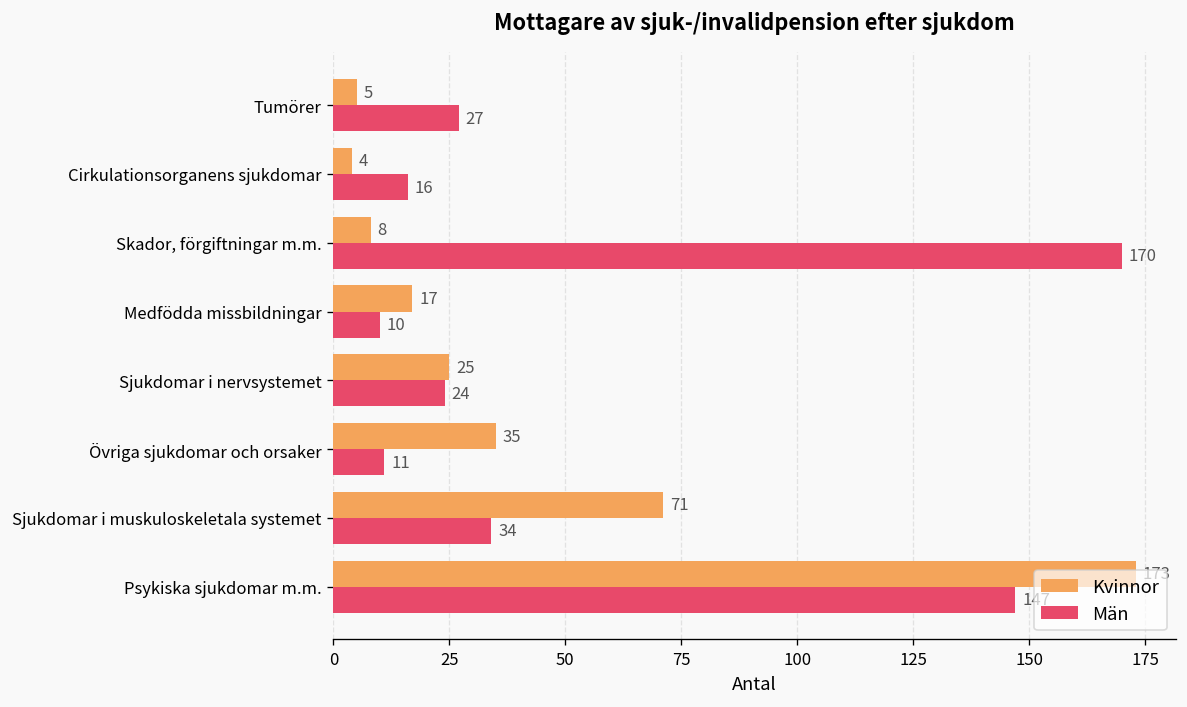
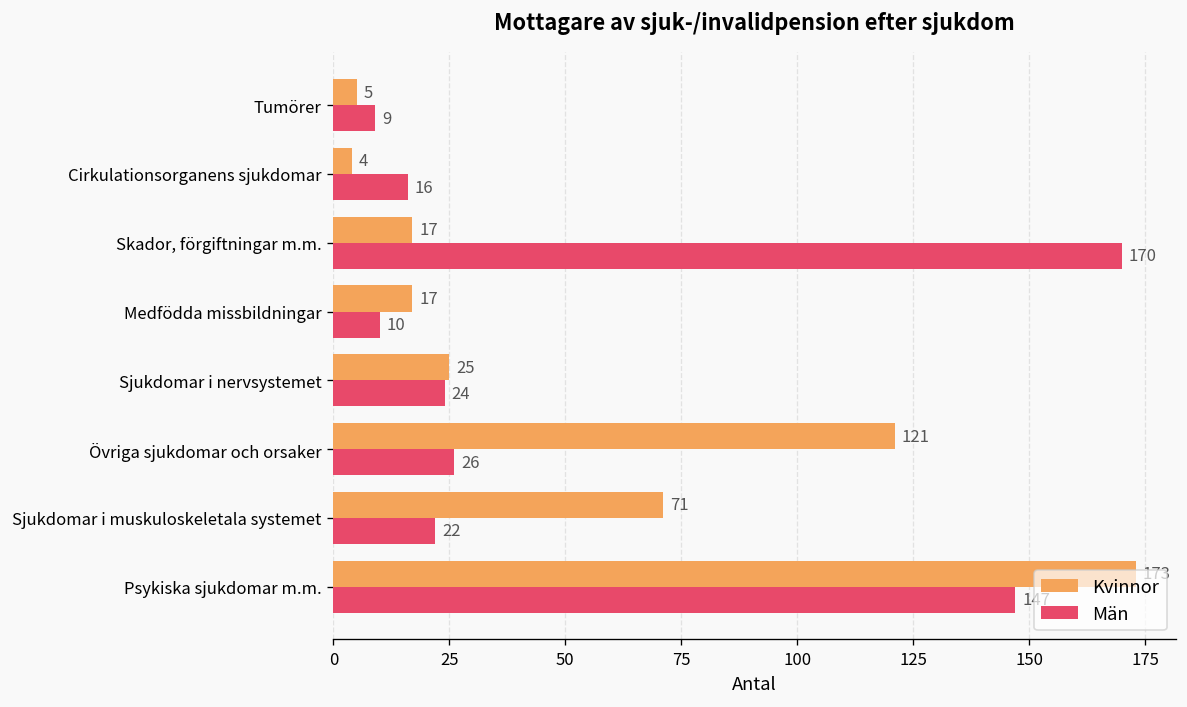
Män, Tumörer: 27 -> 9
Kvinnor, Skador, förgiftningar m.m.: 8 -> 17
Kvinnor, Övriga sjukdomar och orsaker: 35 -> 121
Män, Övriga sjukdomar och orsaker: 11 -> 26
Män, Sjukdomar i muskuloskeletala systemet: 34 -> 22
